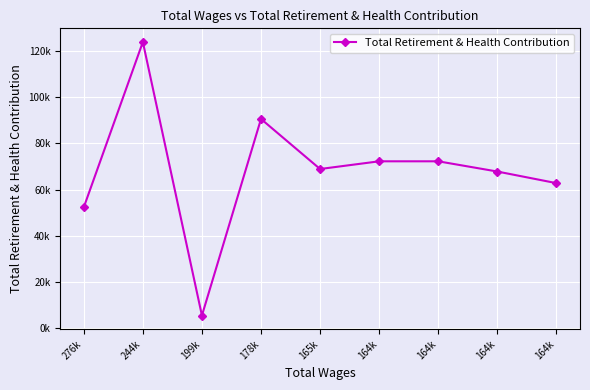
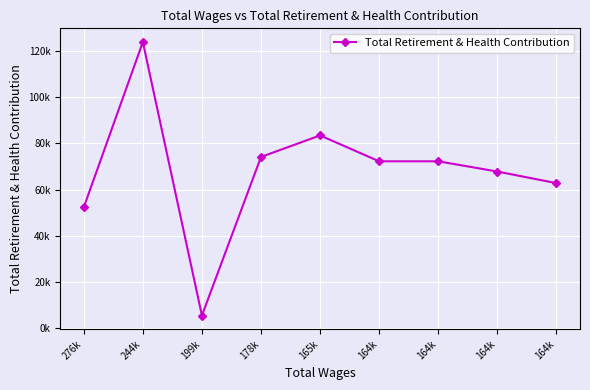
178k: 91000 -> 74000
165k: 69000 -> 83000
